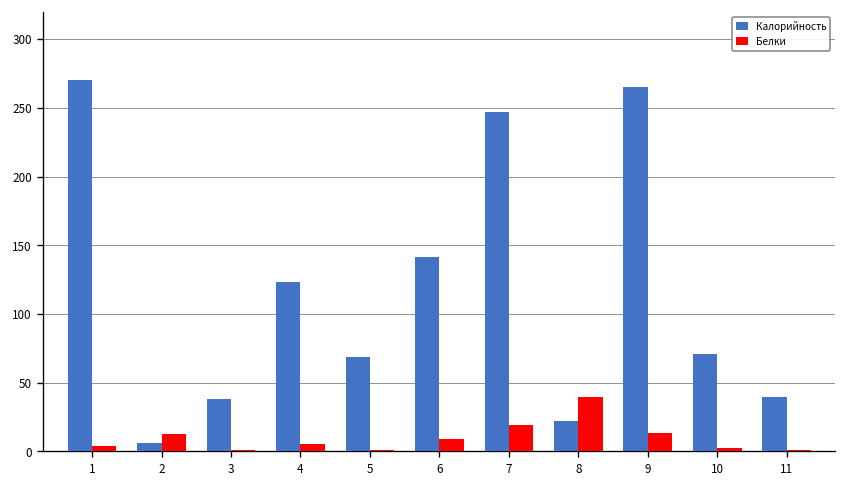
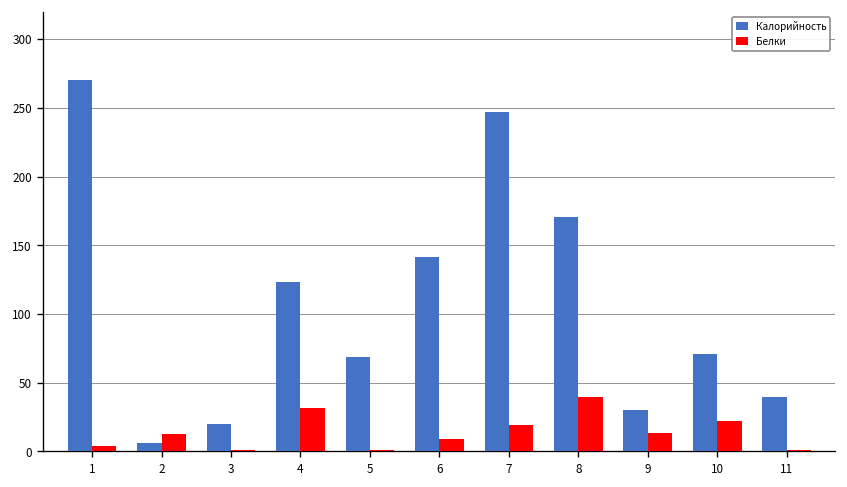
Калорийность, 3: 38 -> 20
Белки, 4: 6 -> 31
Калорийность, 8: 22 -> 170
Калорийность, 9: 265 -> 30
Белки, 10: 2 -> 22
